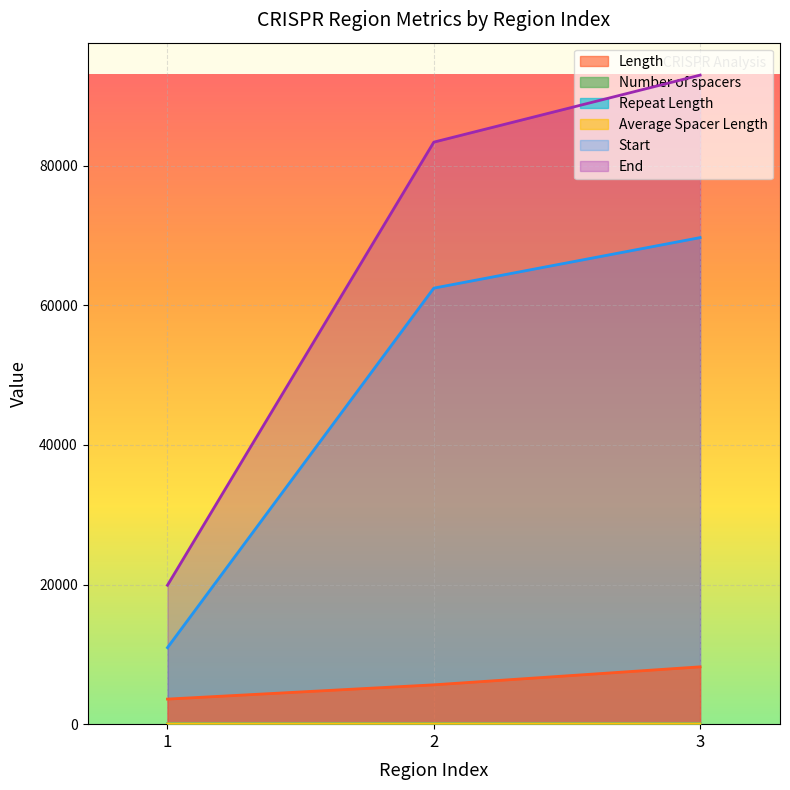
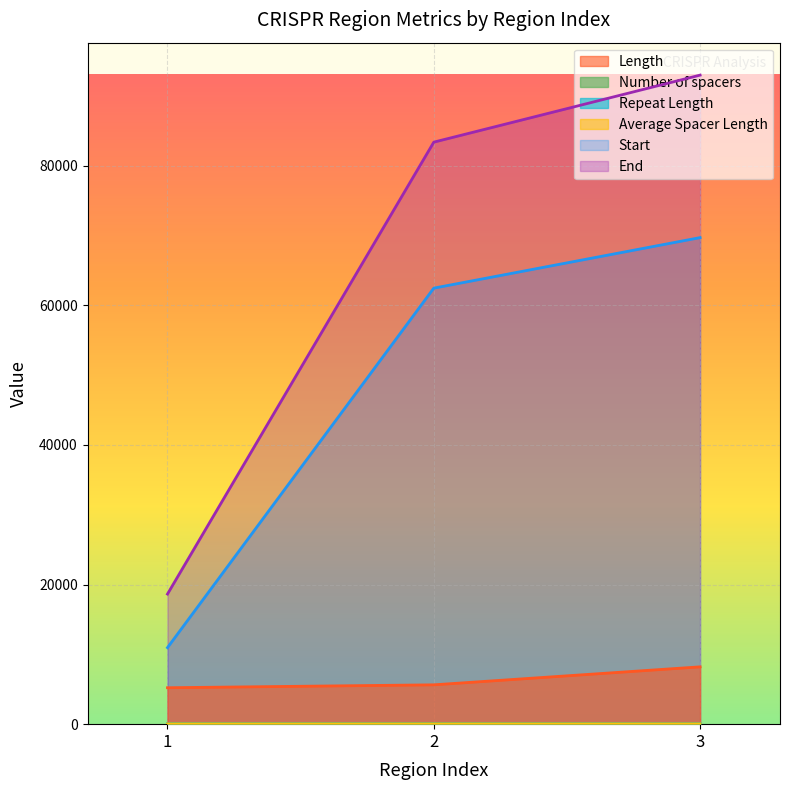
Length, 1: 4000 -> 5000
End, 1: 20000 -> 19000
